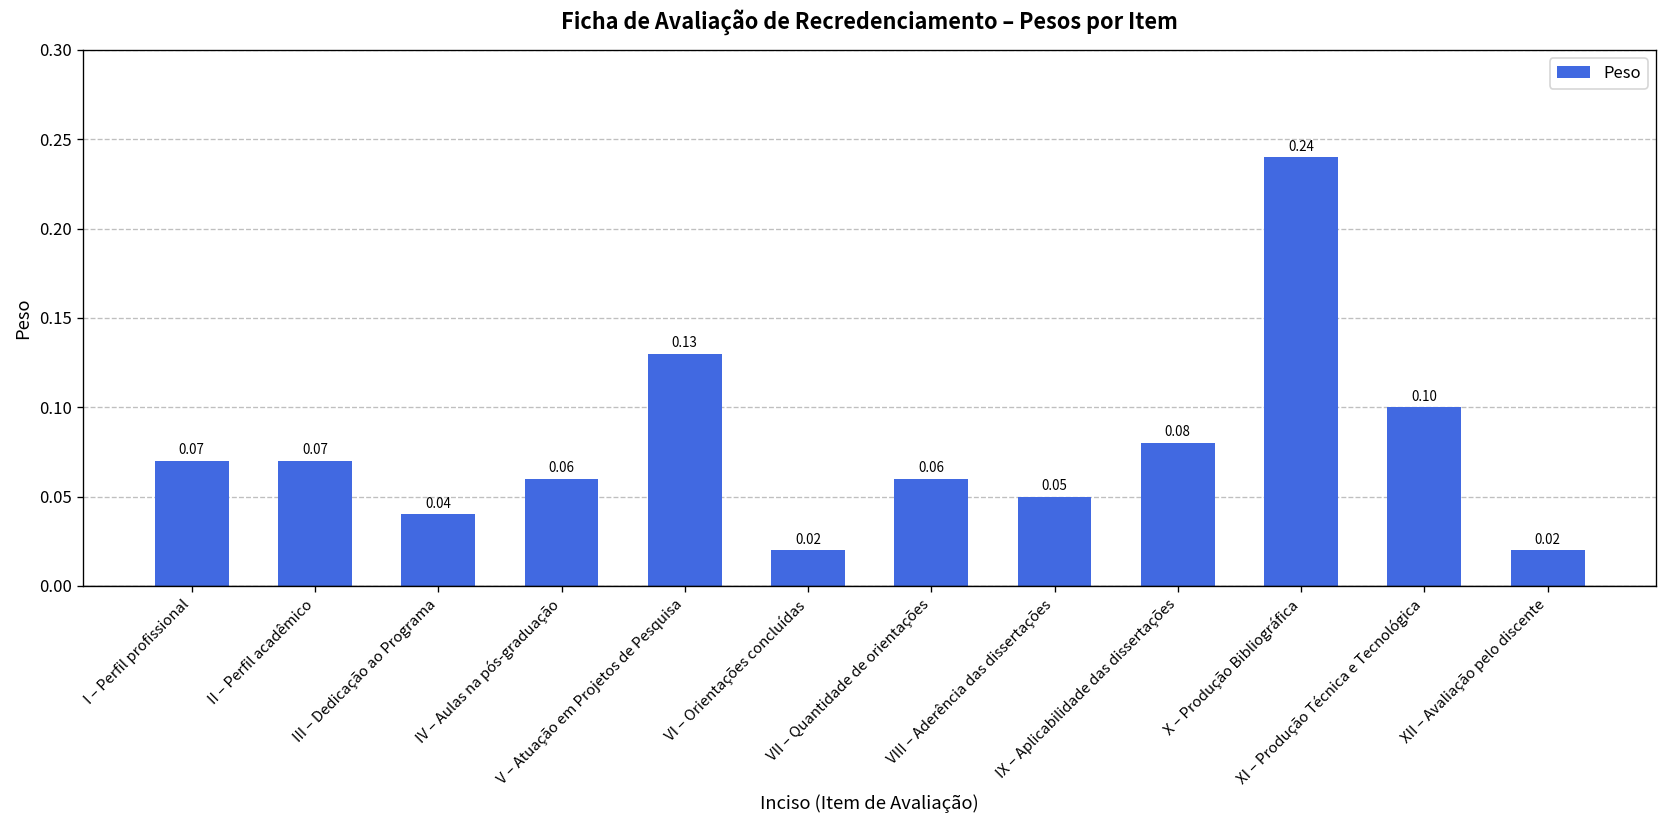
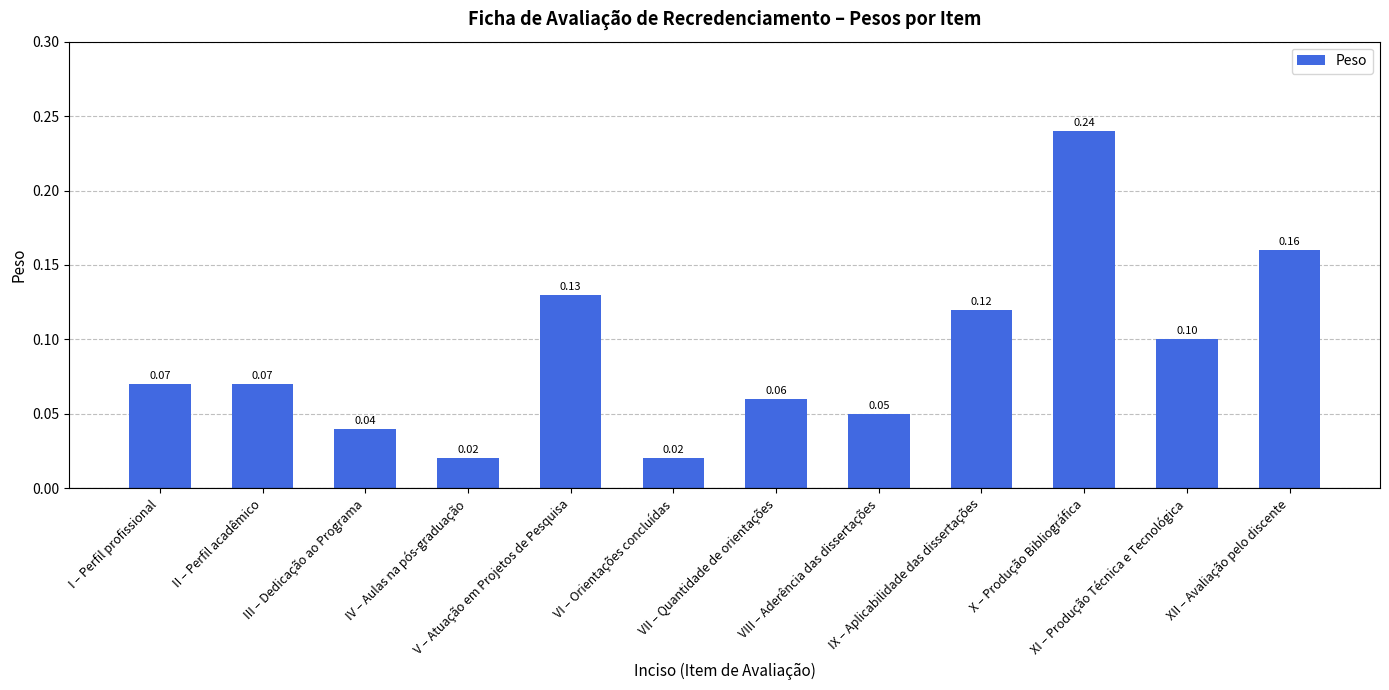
IV – Aulas na pós-graduação: 0.06 -> 0.02
IX – Aplicabilidade das dissertações: 0.08 -> 0.12
XII – Avaliação pelo discente: 0.02 -> 0.16
